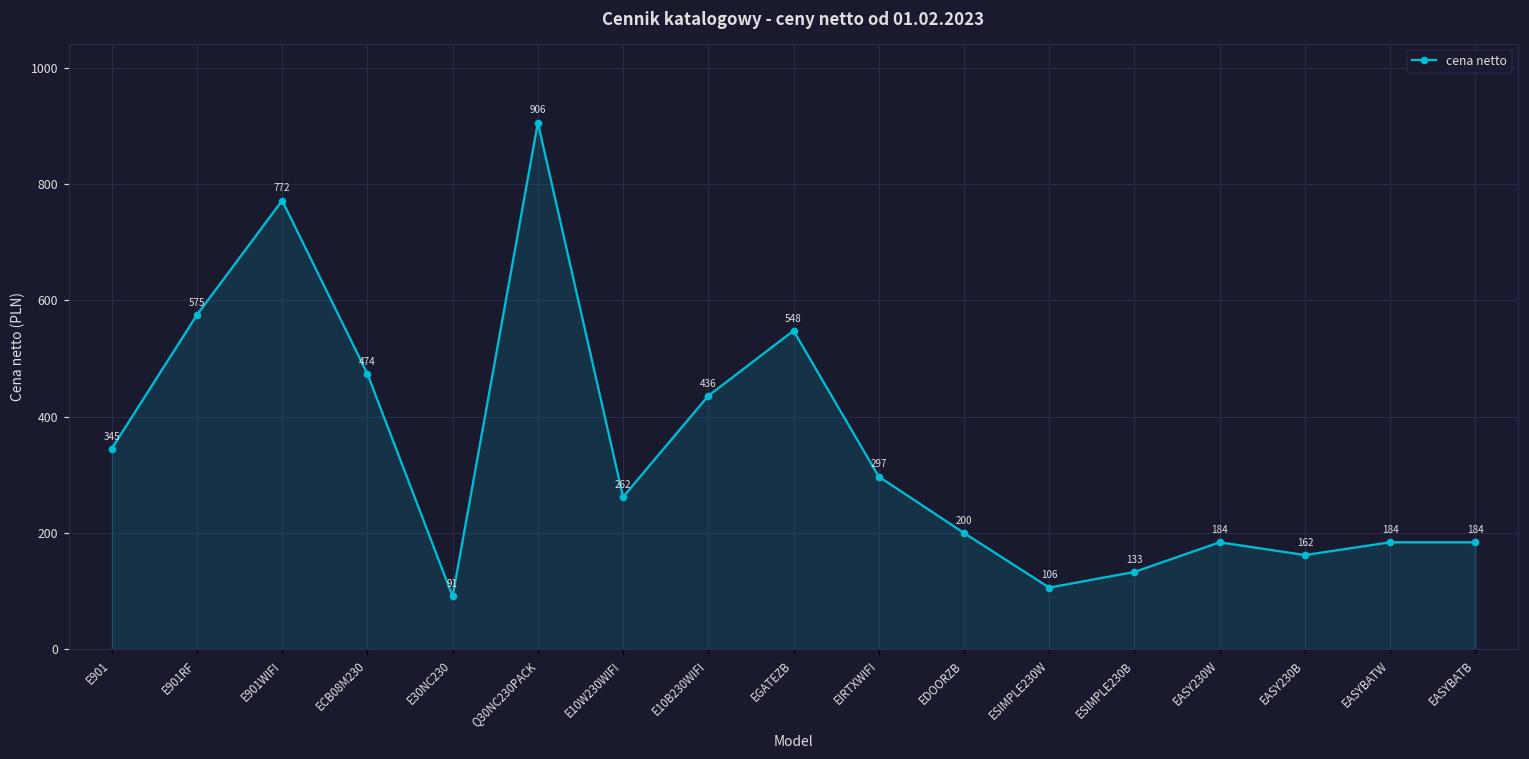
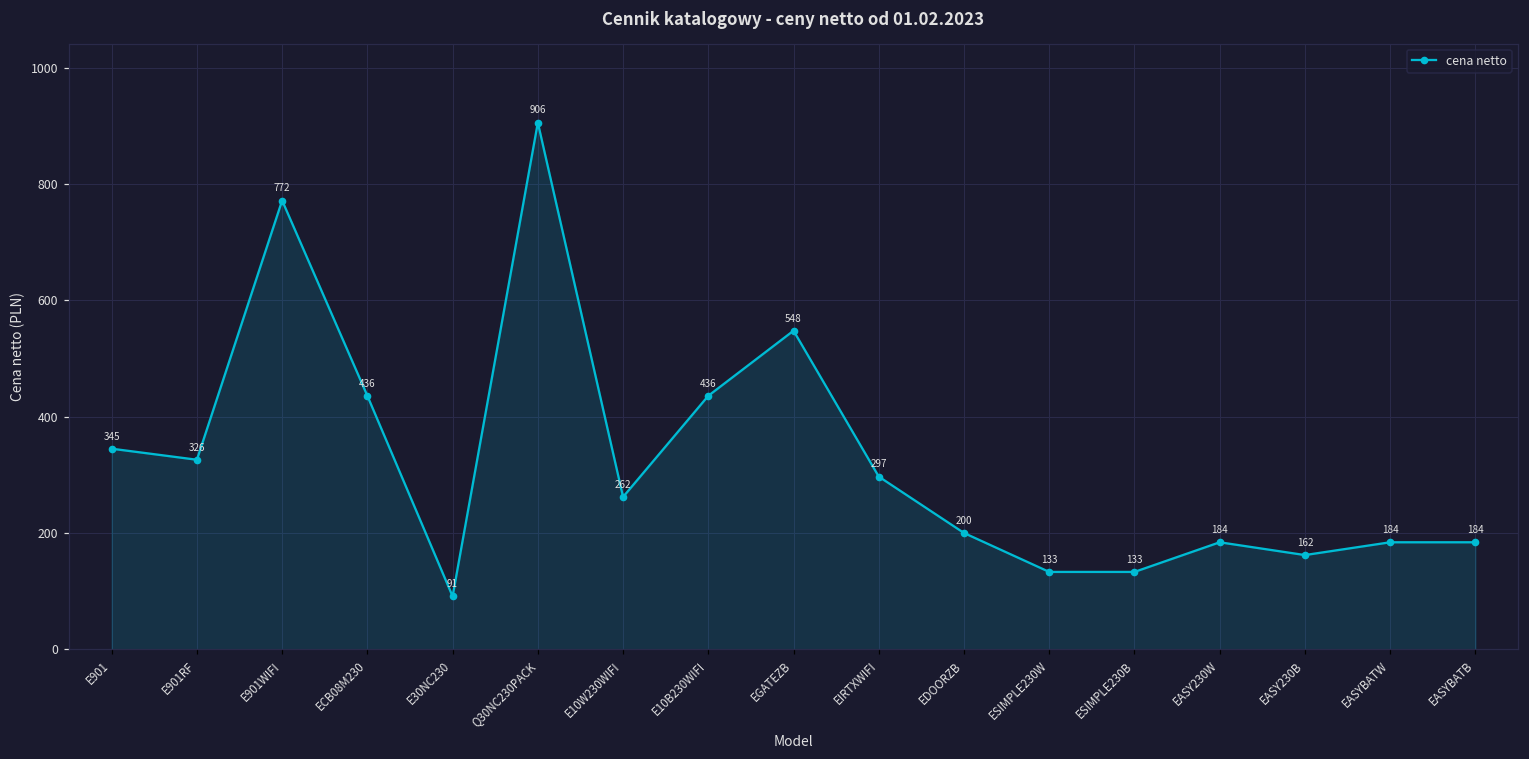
E901RF: 575 -> 326
ECB08M230: 474 -> 436
ESIMPLE230W: 106 -> 133
